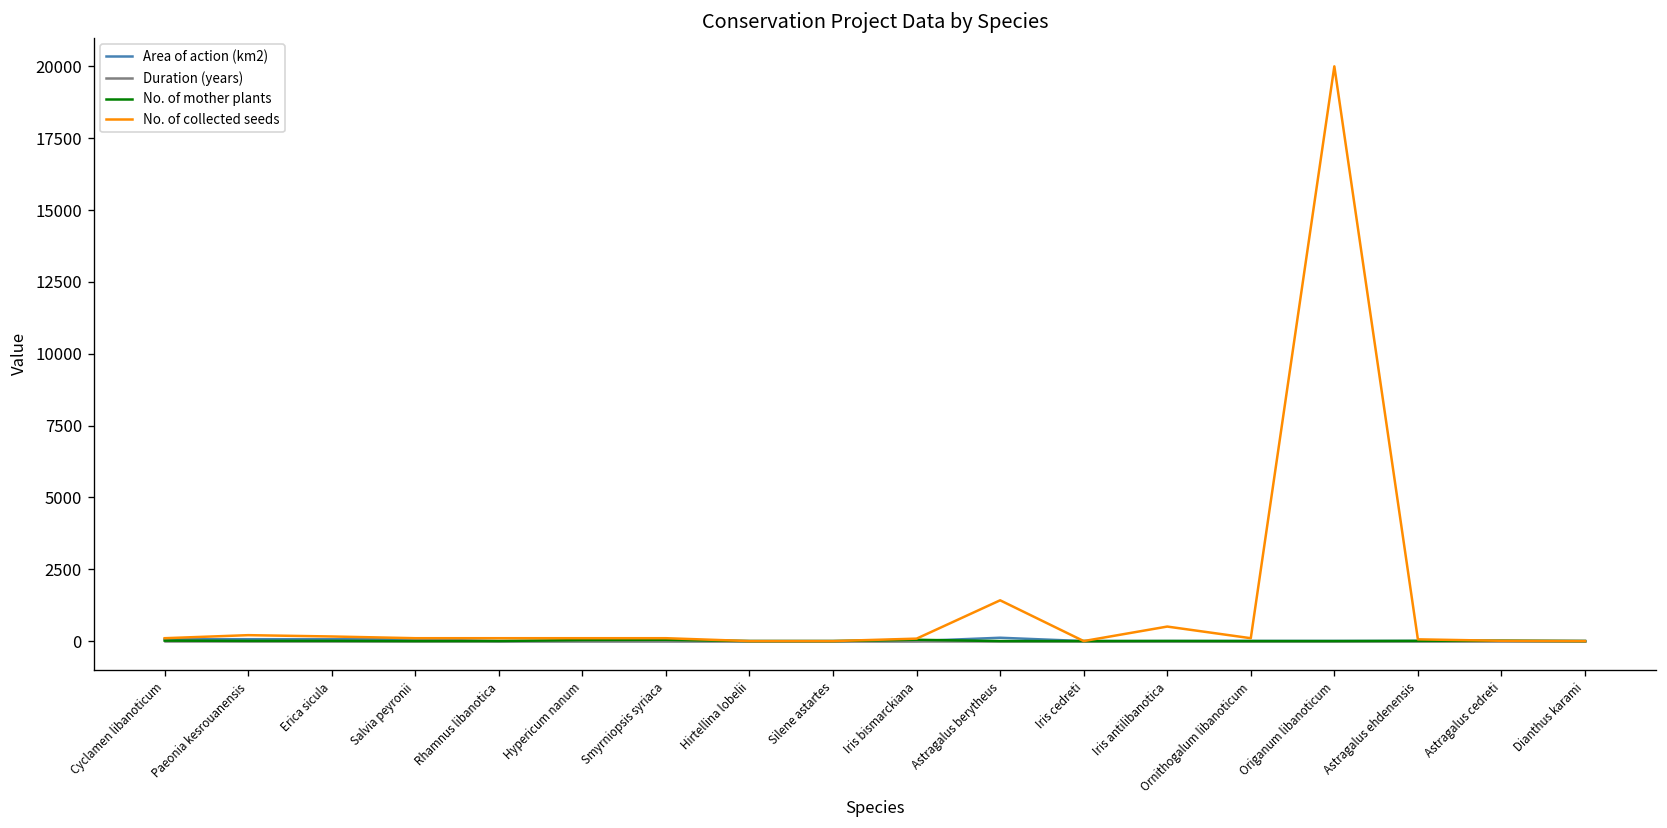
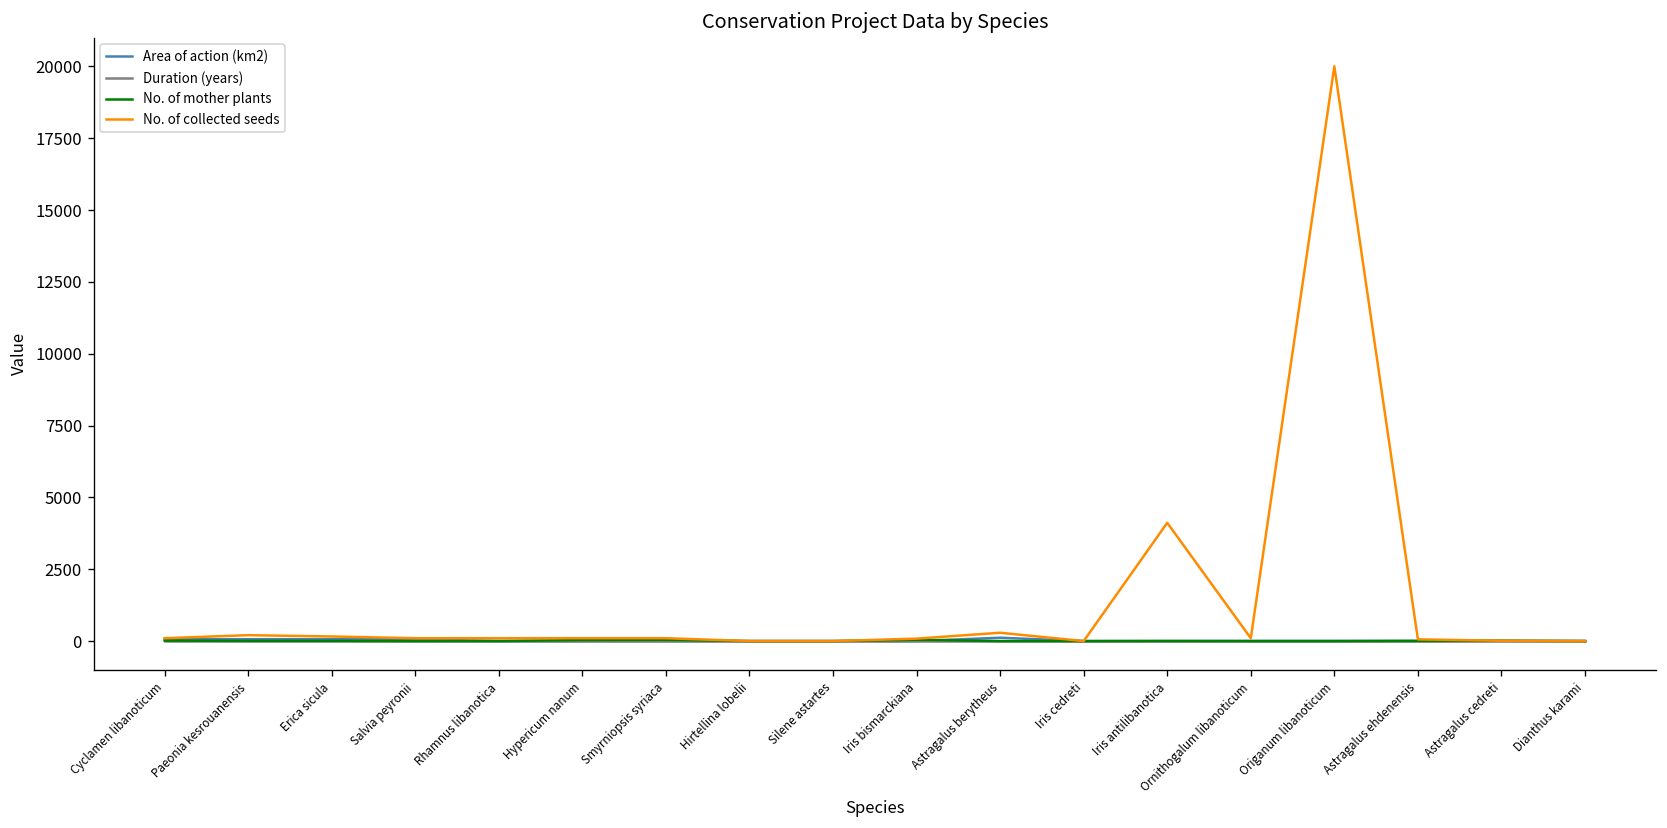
No. of collected seeds, Astragalus berytheus: 1400 -> 300
No. of collected seeds, Iris antilibanotica: 500 -> 4100
